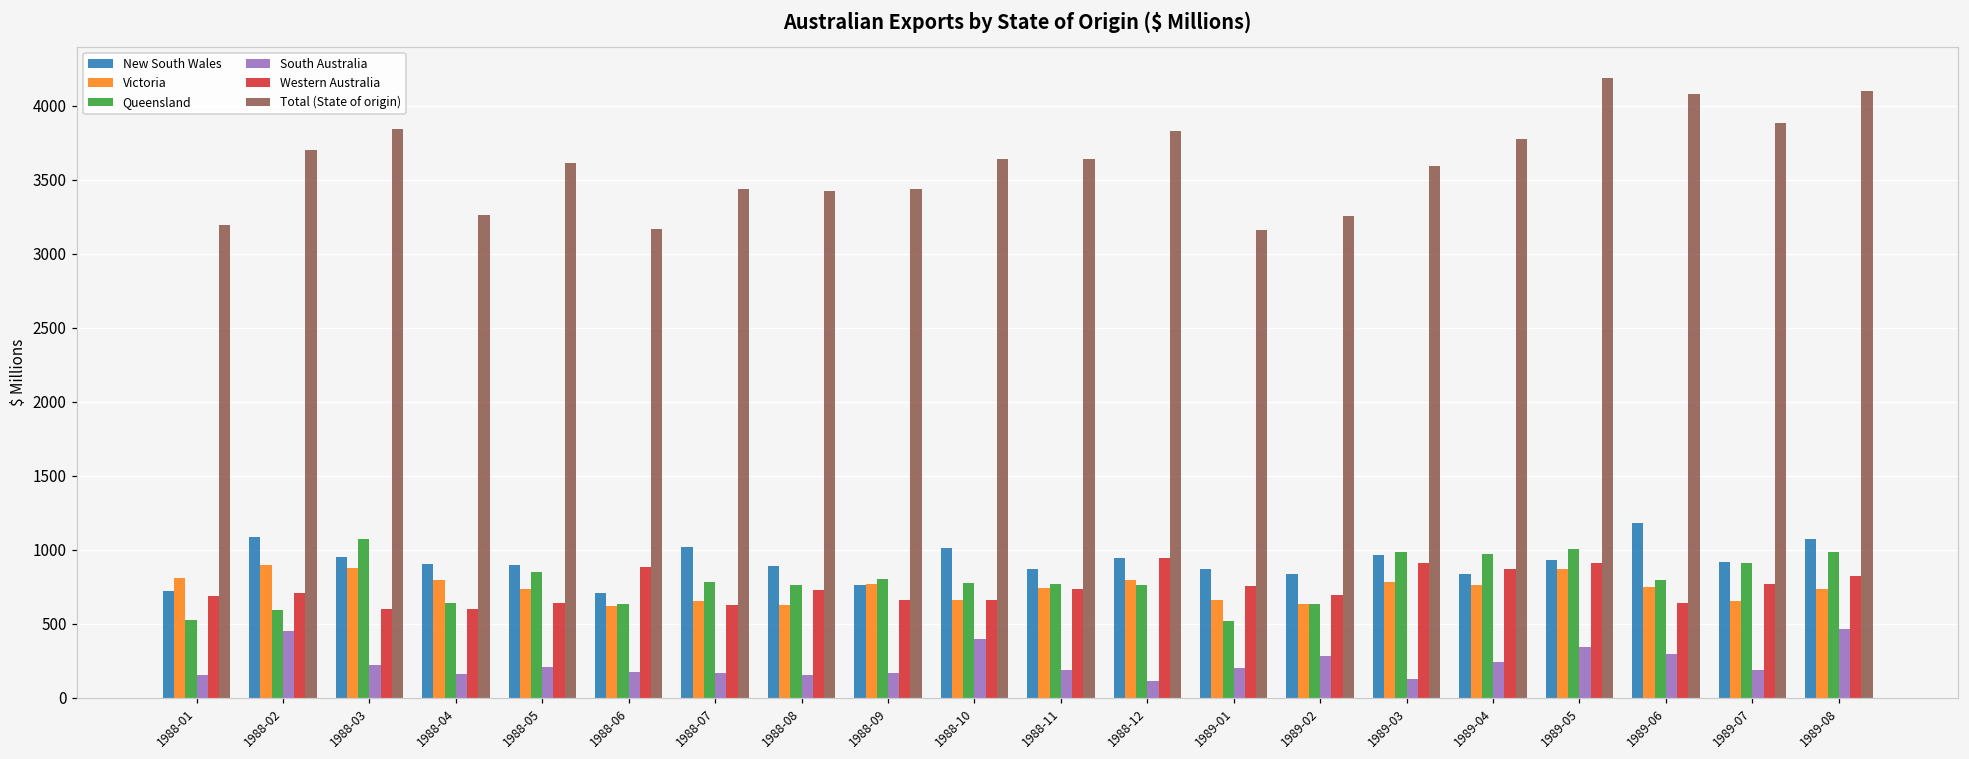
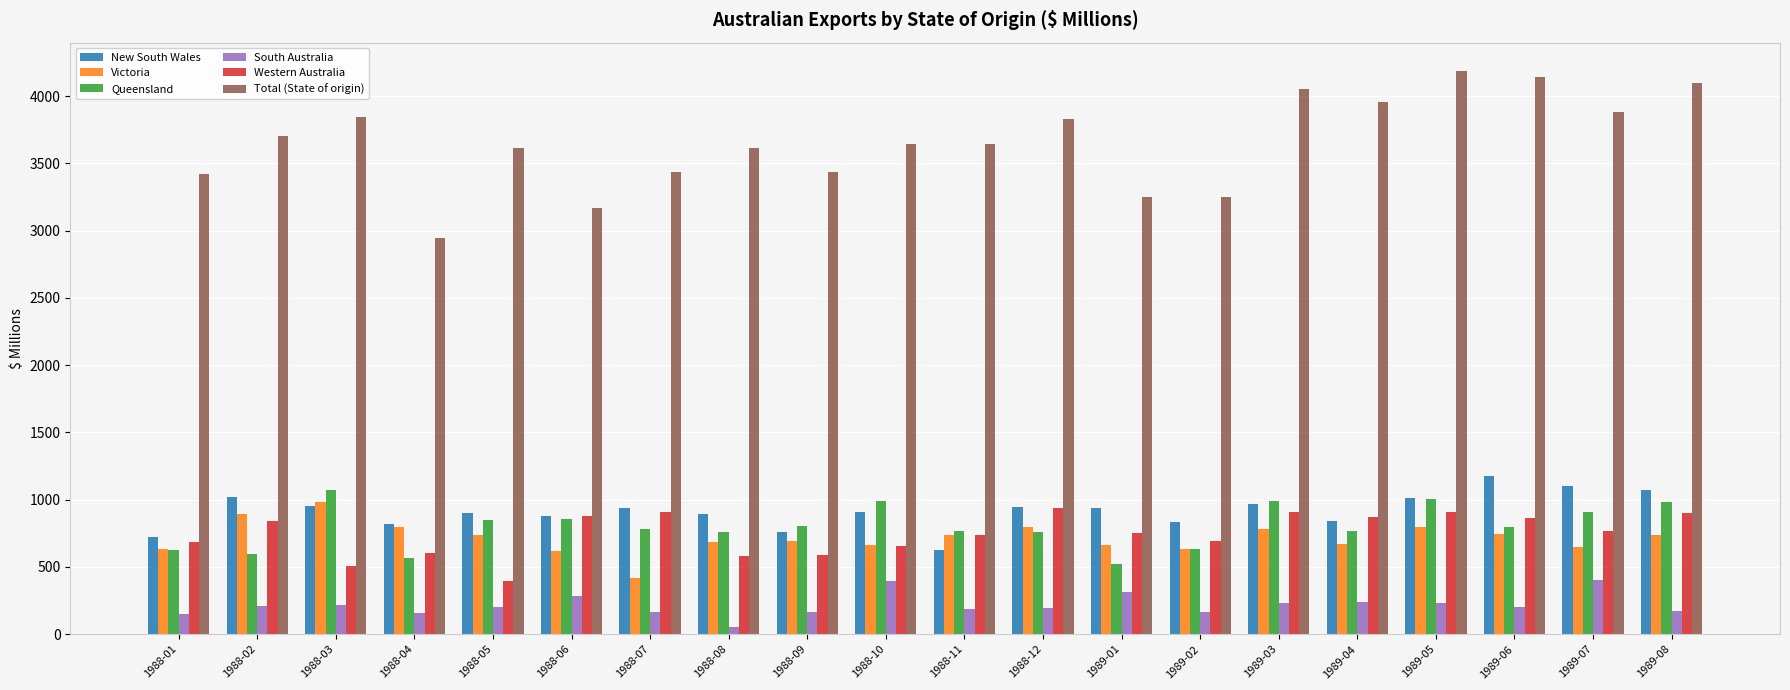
Victoria, 1988-01: 810 -> 640
Queensland, 1988-01: 530 -> 630
Total (State of origin), 1988-01: 3190 -> 3420
New South Wales, 1988-02: 1080 -> 1020
South Australia, 1988-02: 450 -> 210
Western Australia, 1988-02: 710 -> 840
Victoria, 1988-03: 870 -> 980
Western Australia, 1988-03: 600 -> 510
New South Wales, 1988-04: 910 -> 820
Queensland, 1988-04: 640 -> 570
Total (State of origin), 1988-04: 3260 -> 2940
Western Australia, 1988-05: 640 -> 390
New South Wales, 1988-06: 710 -> 880
Queensland, 1988-06: 630 -> 860
South Australia, 1988-06: 170 -> 290
New South Wales, 1988-07: 1020 -> 940
Victoria, 1988-07: 650 -> 420
Western Australia, 1988-07: 630 -> 910
Victoria, 1988-08: 620 -> 690
South Australia, 1988-08: 160 -> 60
Western Australia, 1988-08: 730 -> 580
Total (State of origin), 1988-08: 3420 -> 3620
Victoria, 1988-09: 770 -> 690
Western Australia, 1988-09: 660 -> 590
New South Wales, 1988-10: 1010 -> 910
Queensland, 1988-10: 780 -> 990
New South Wales, 1988-11: 870 -> 630
South Australia, 1988-12: 110 -> 200
New South Wales, 1989-01: 870 -> 940
South Australia, 1989-01: 200 -> 310
Total (State of origin), 1989-01: 3160 -> 3250
South Australia, 1989-02: 280 -> 170
South Australia, 1989-03: 120 -> 230
Total (State of origin), 1989-03: 3590 -> 4050
Victoria, 1989-04: 760 -> 670
Queensland, 1989-04: 970 -> 760
Total (State of origin), 1989-04: 3780 -> 3960
New South Wales, 1989-05: 930 -> 1010
Victoria, 1989-05: 870 -> 800
South Australia, 1989-05: 340 -> 230
South Australia, 1989-06: 300 -> 200
Western Australia, 1989-06: 640 -> 860
Total (State of origin), 1989-06: 4080 -> 4140
New South Wales, 1989-07: 920 -> 1100
South Australia, 1989-07: 190 -> 400
South Australia, 1989-08: 470 -> 170
Western Australia, 1989-08: 820 -> 900
